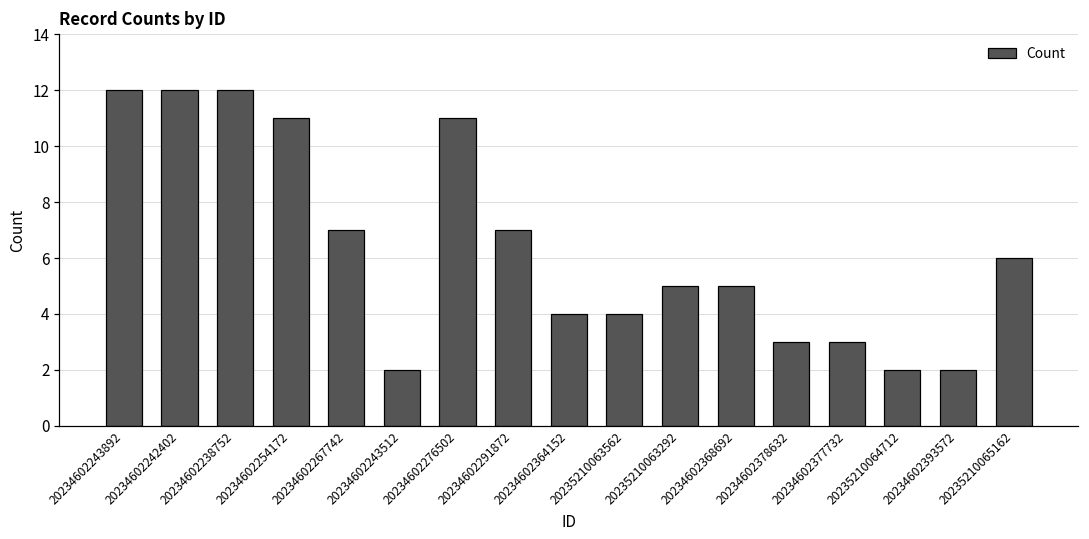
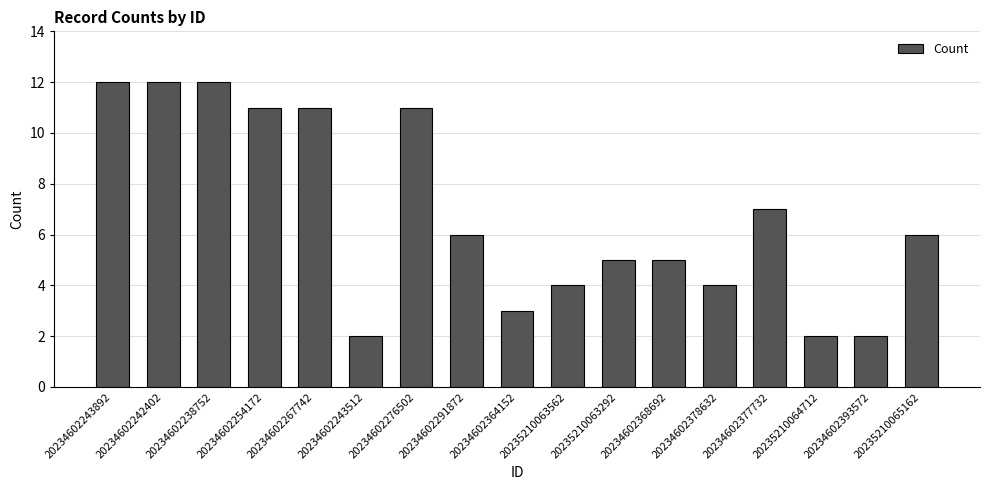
20234602267742: 7 -> 11
20234602291872: 7 -> 6
20234602364152: 4 -> 3
20234602378632: 3 -> 4
20234602377732: 3 -> 7
